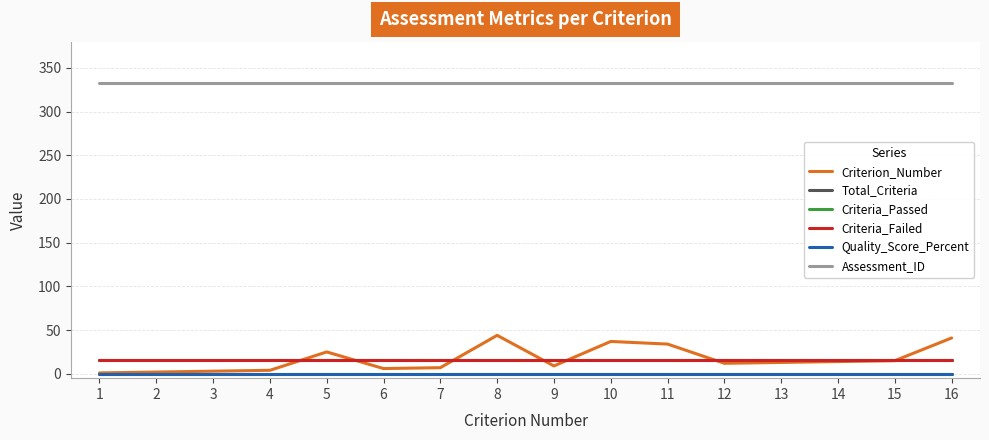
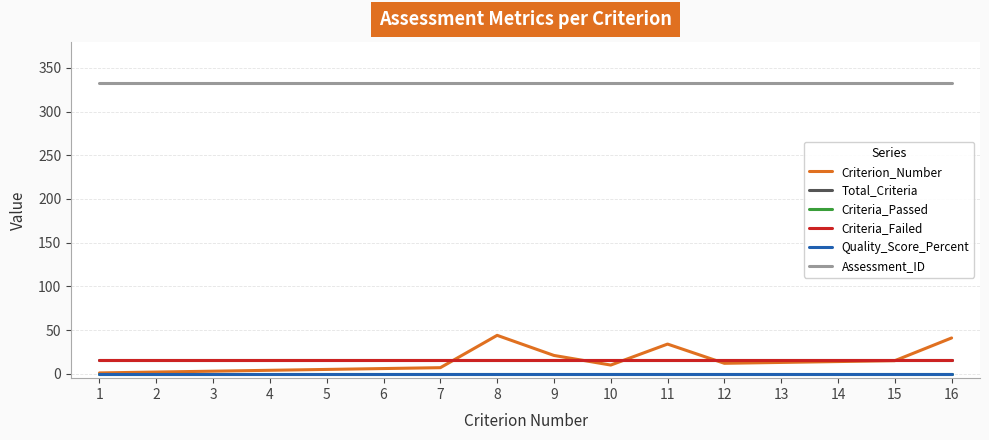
Criterion_Number, 5: 30 -> 10
Criterion_Number, 9: 10 -> 20
Criterion_Number, 10: 40 -> 10
